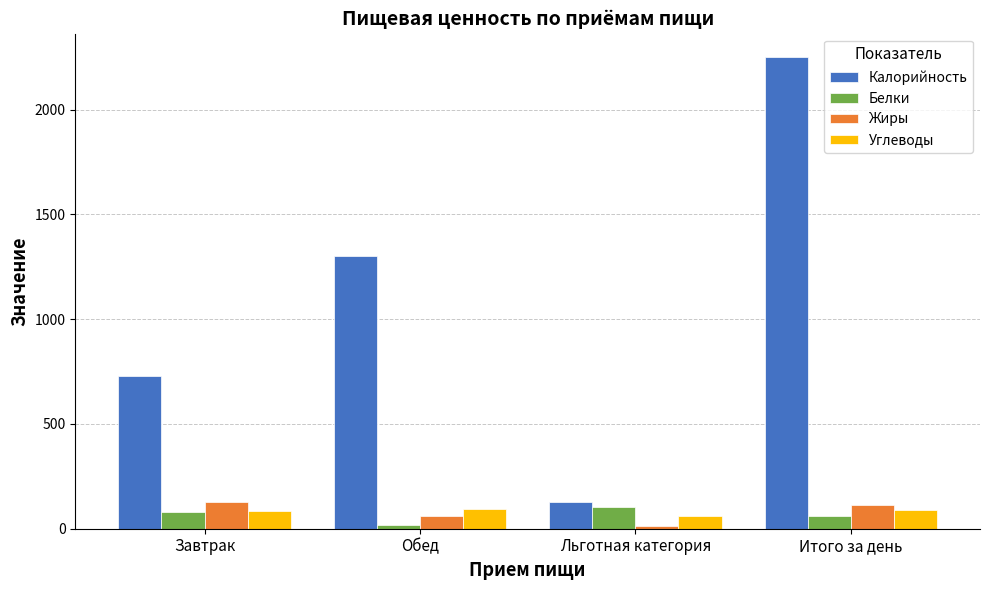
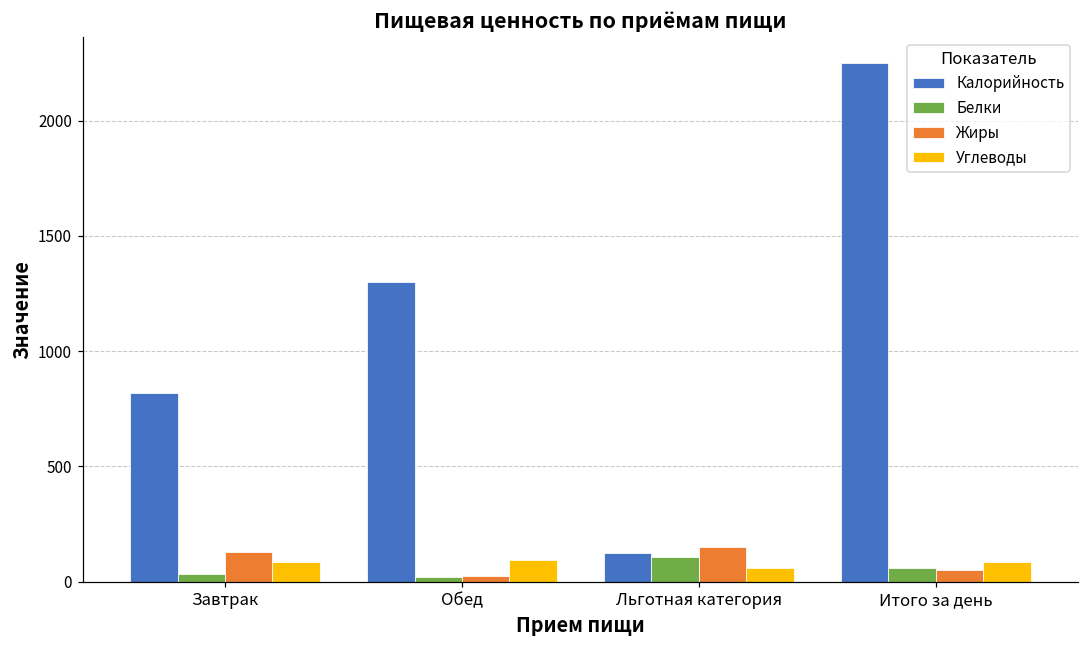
Калорийность, Завтрак: 730 -> 820
Белки, Завтрак: 80 -> 30
Жиры, Обед: 60 -> 20
Жиры, Льготная категория: 10 -> 150
Жиры, Итого за день: 110 -> 50
